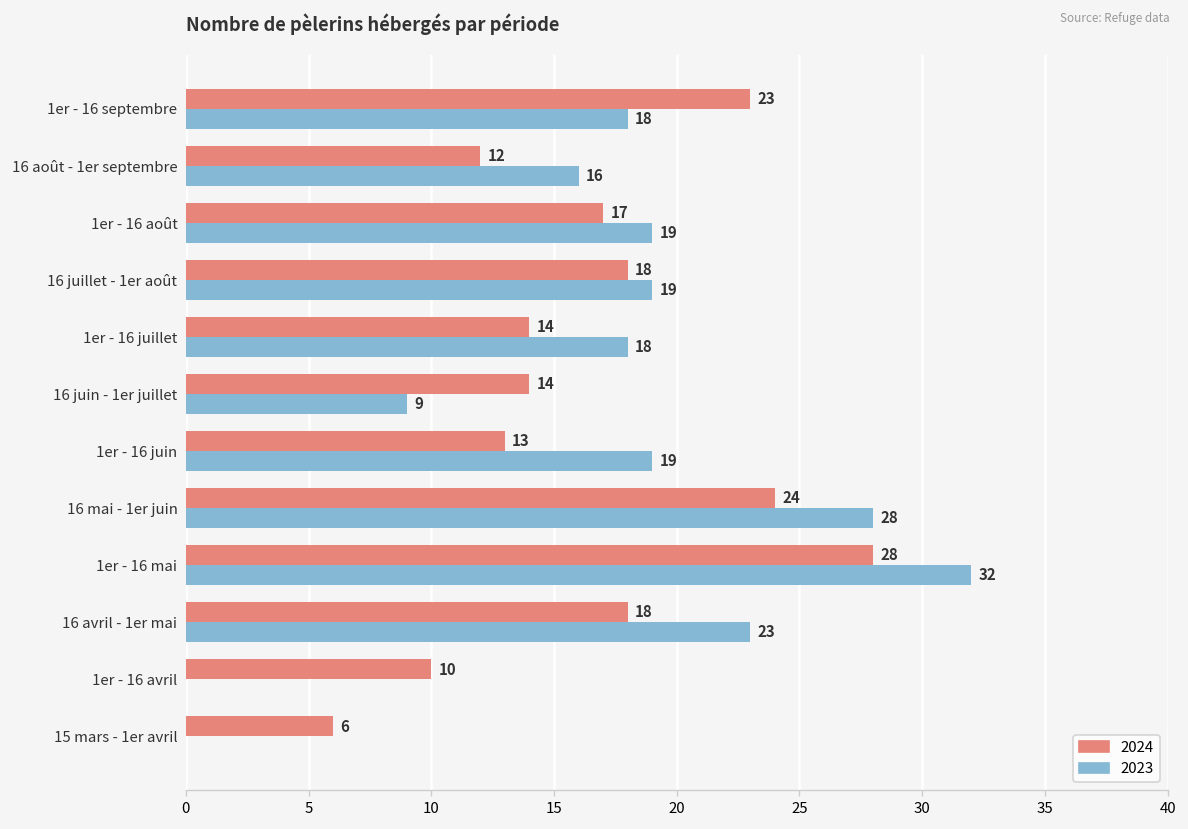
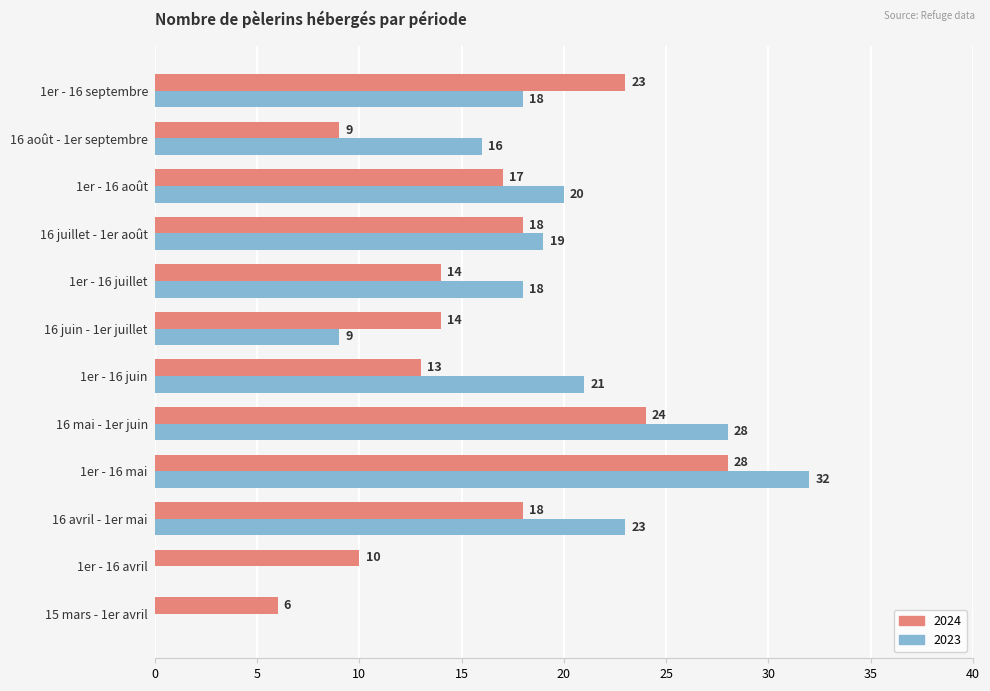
2024, 16 août - 1er septembre: 12 -> 9
2023, 1er - 16 août: 19 -> 20
2023, 1er - 16 juin: 19 -> 21
